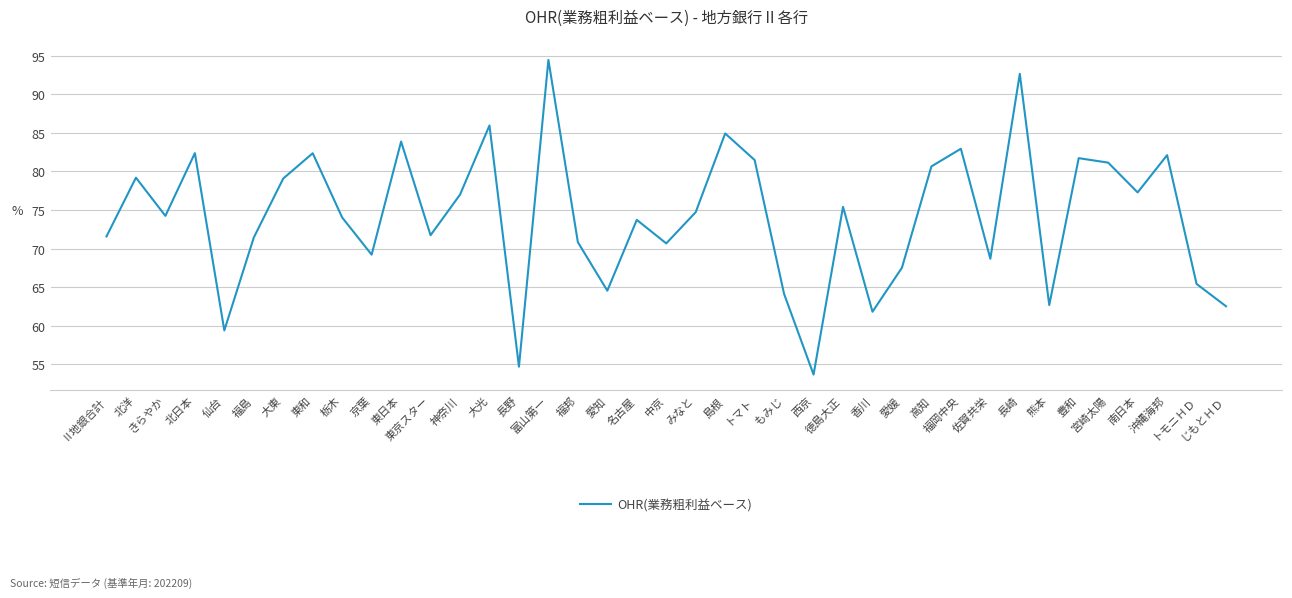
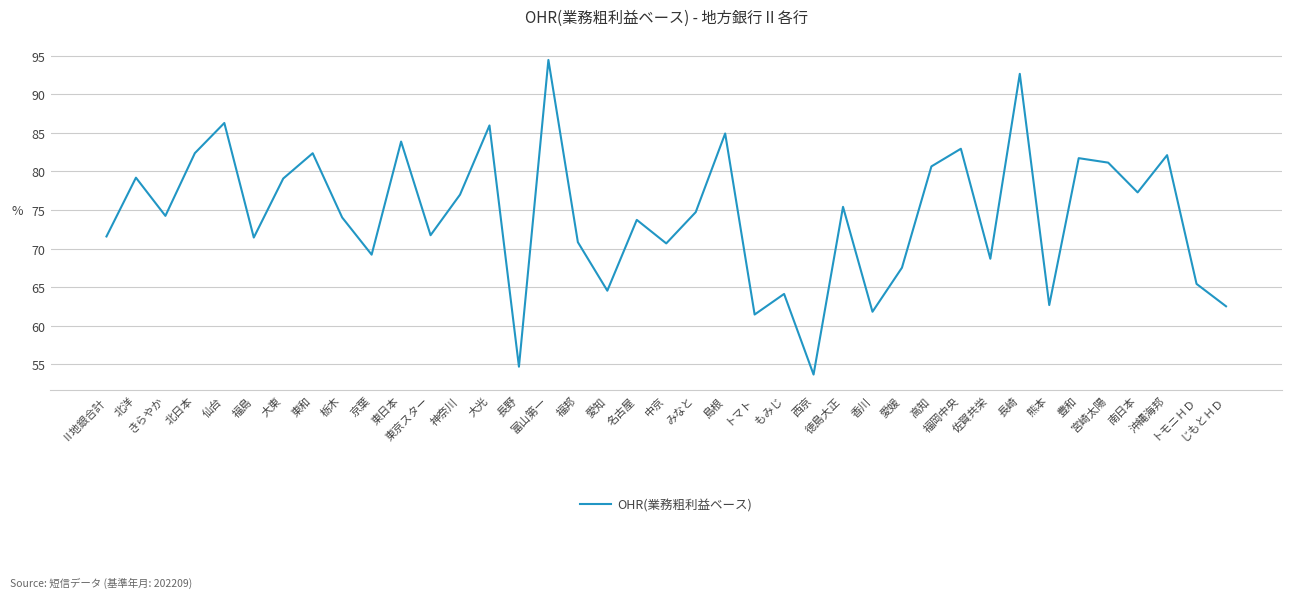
仙台: 59 -> 86
トマト: 81 -> 61
